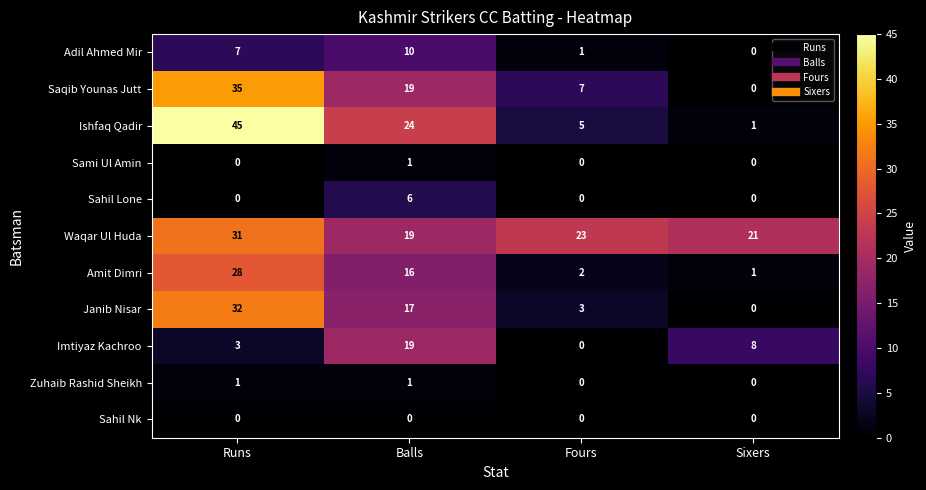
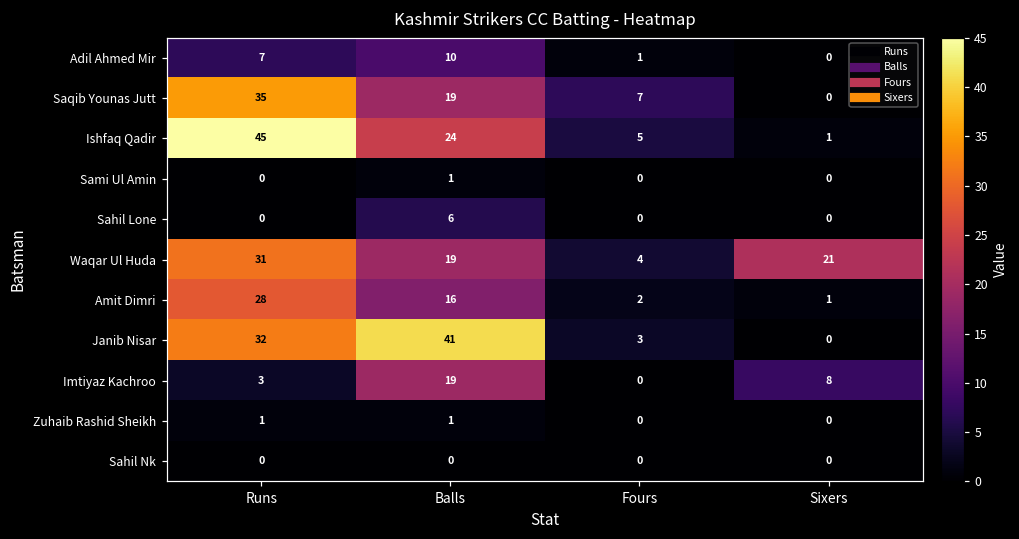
Waqar Ul Huda, Fours: 23 -> 4
Janib Nisar, Balls: 17 -> 41
